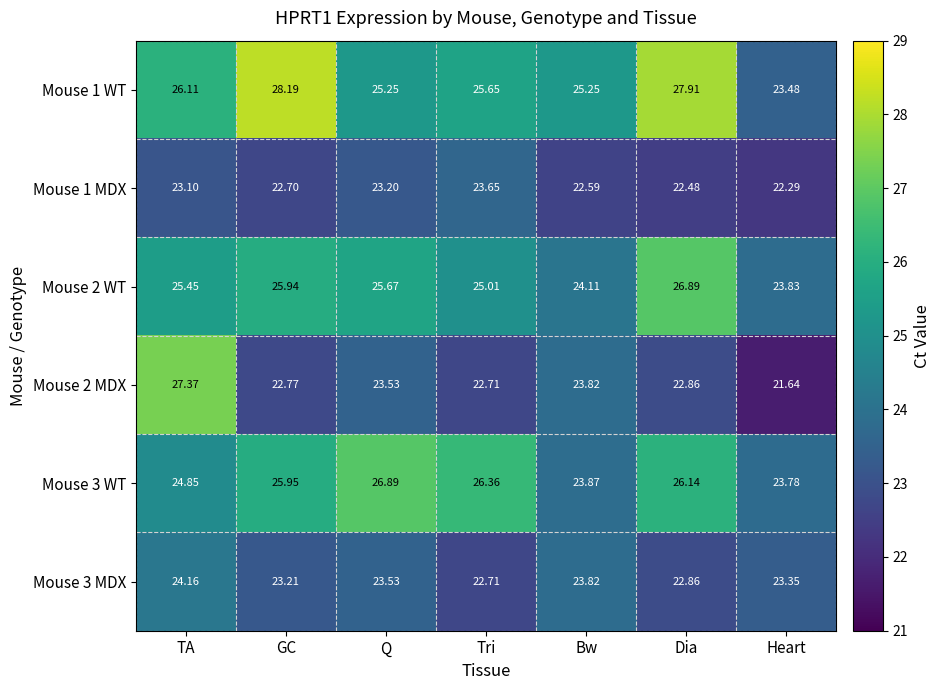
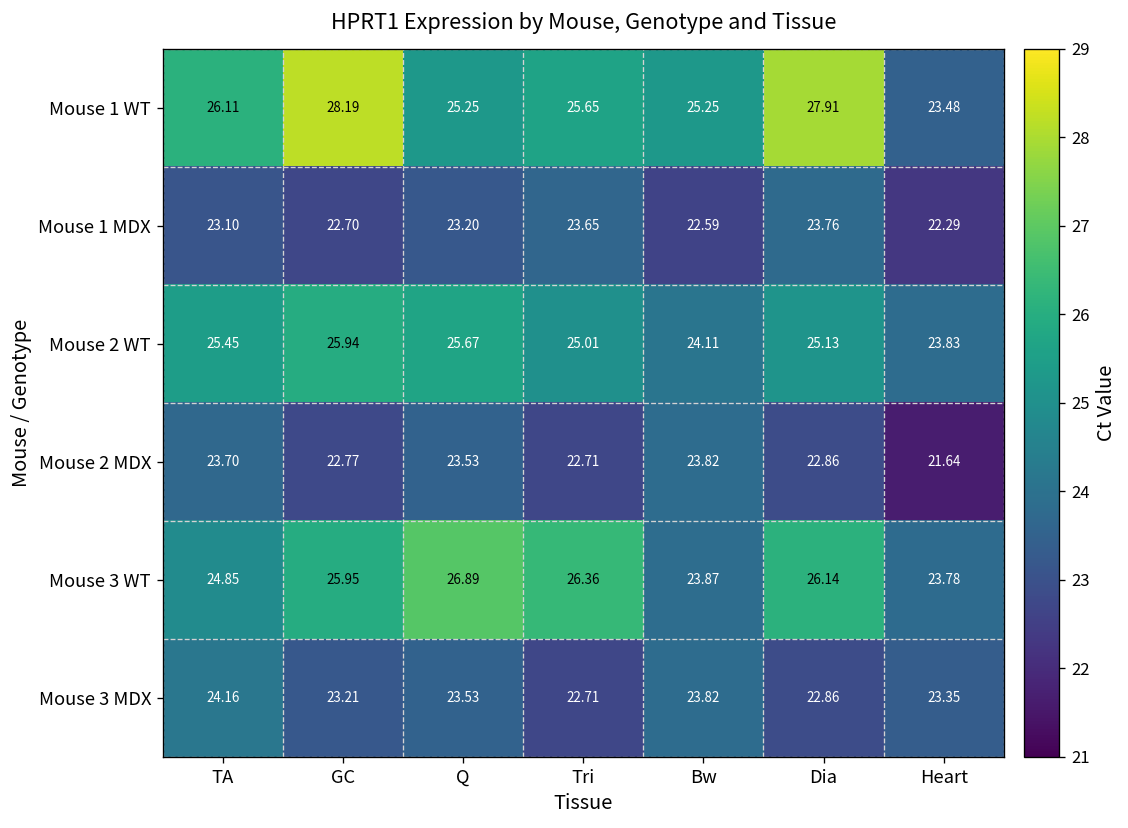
Mouse 1 MDX, Dia: 22.48 -> 23.76
Mouse 2 WT, Dia: 26.89 -> 25.13
Mouse 2 MDX, TA: 27.37 -> 23.70
